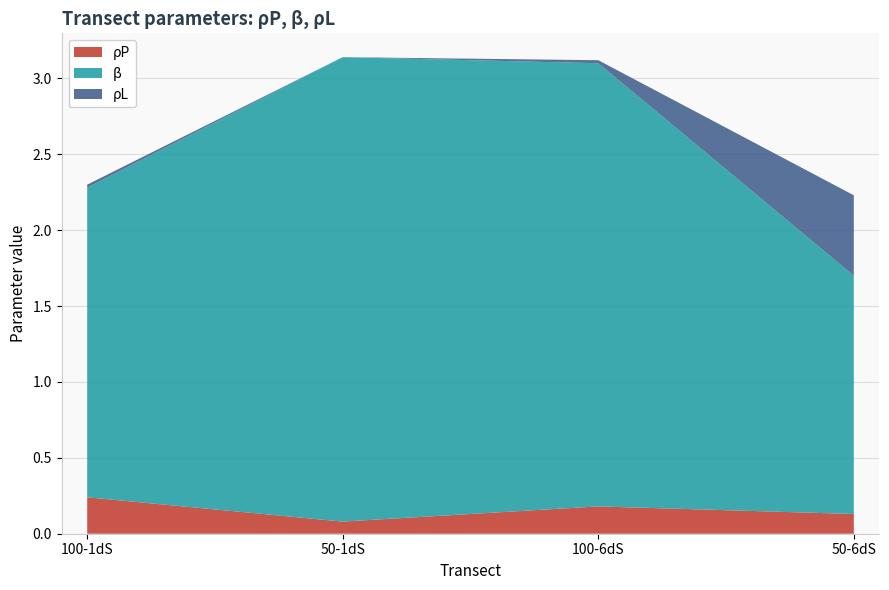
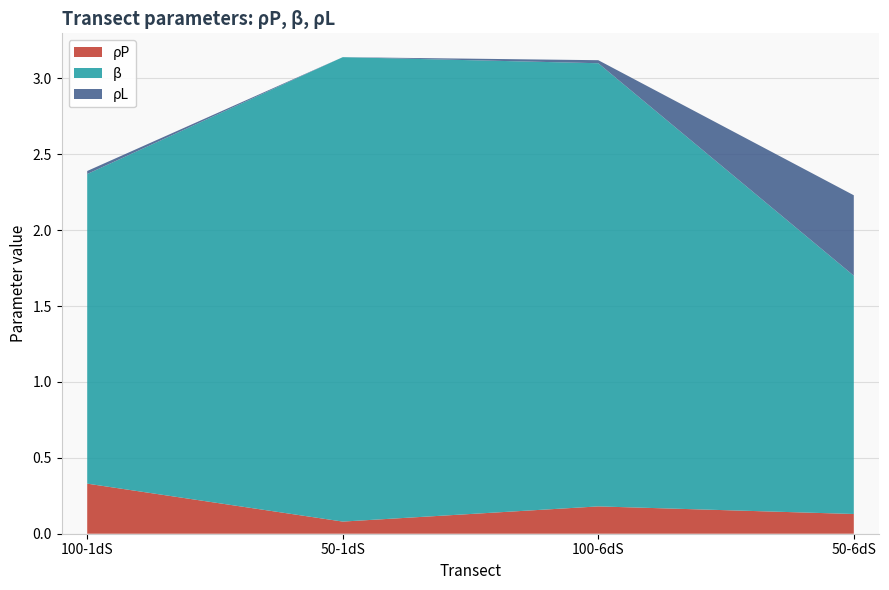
ρP, 100-1dS: 0.24 -> 0.33
